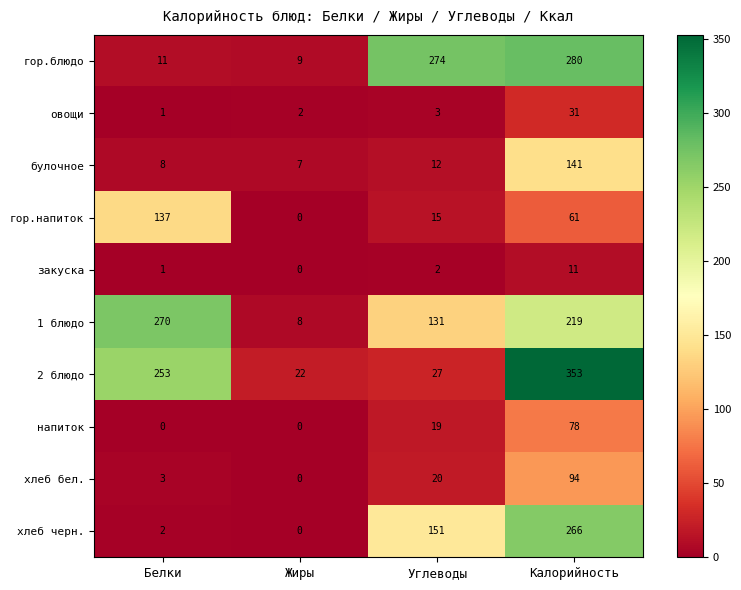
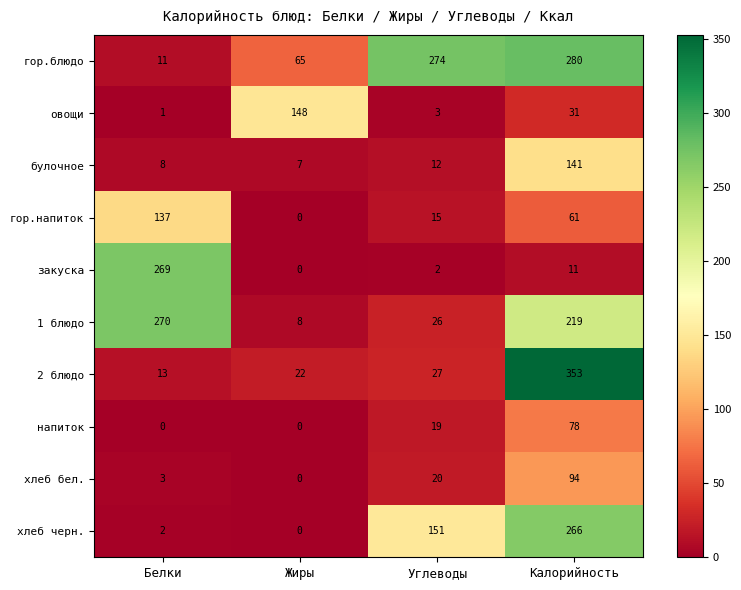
гор.блюдо, Жиры: 9 -> 65
овощи, Жиры: 2 -> 148
закуска, Белки: 1 -> 269
1 блюдо, Углеводы: 131 -> 26
2 блюдо, Белки: 253 -> 13
